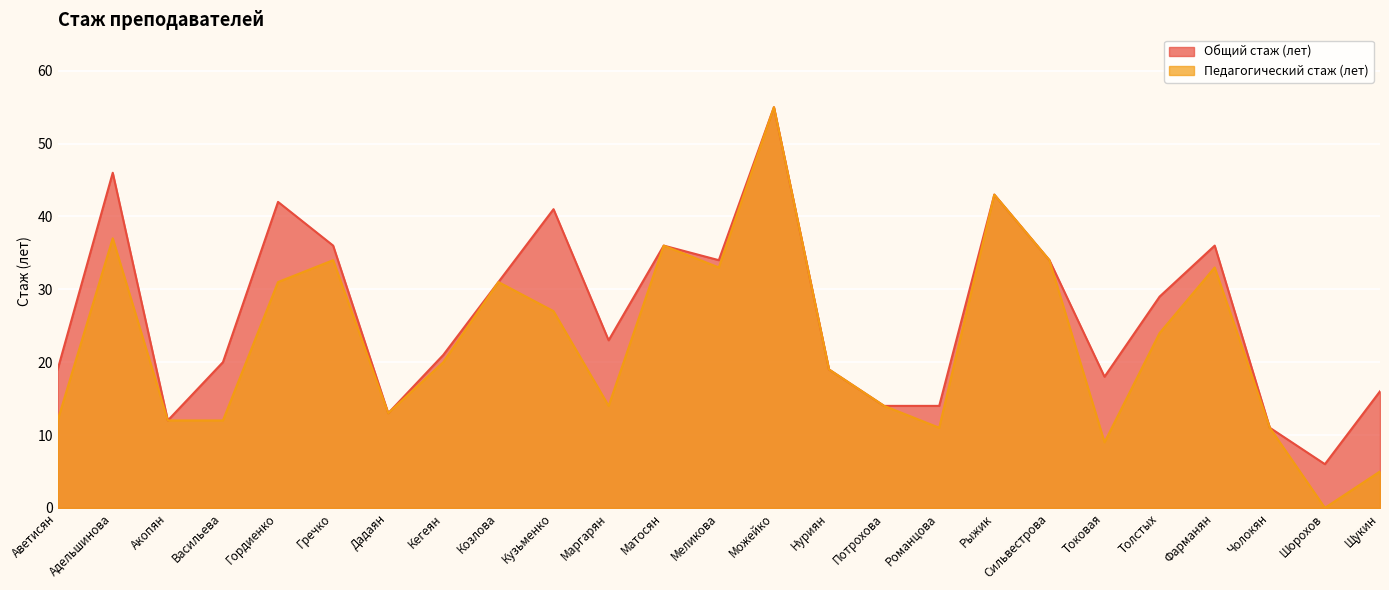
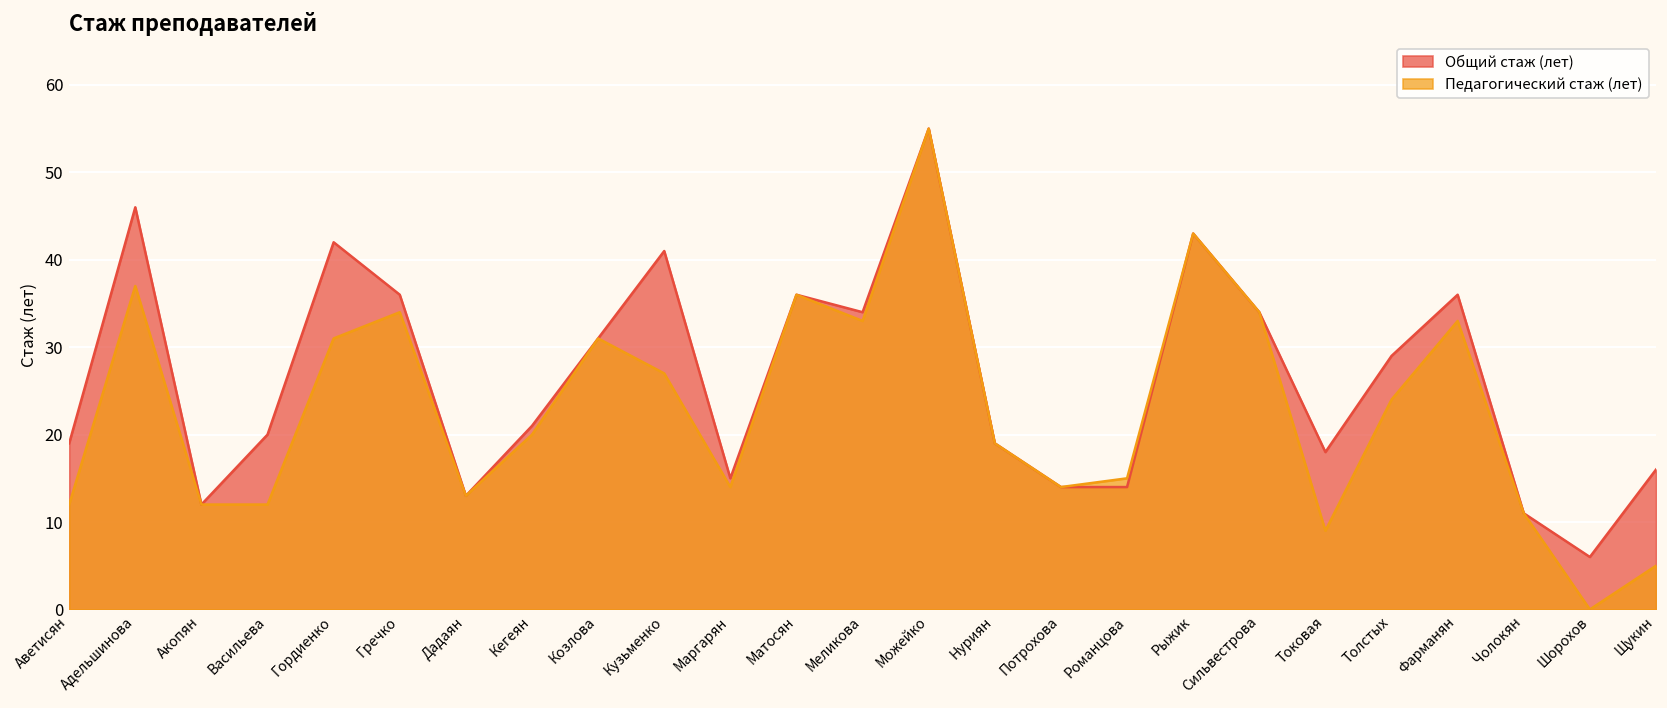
Общий стаж (лет), Маргарян: 23 -> 15
Педагогический стаж (лет), Романцова: 11 -> 15
